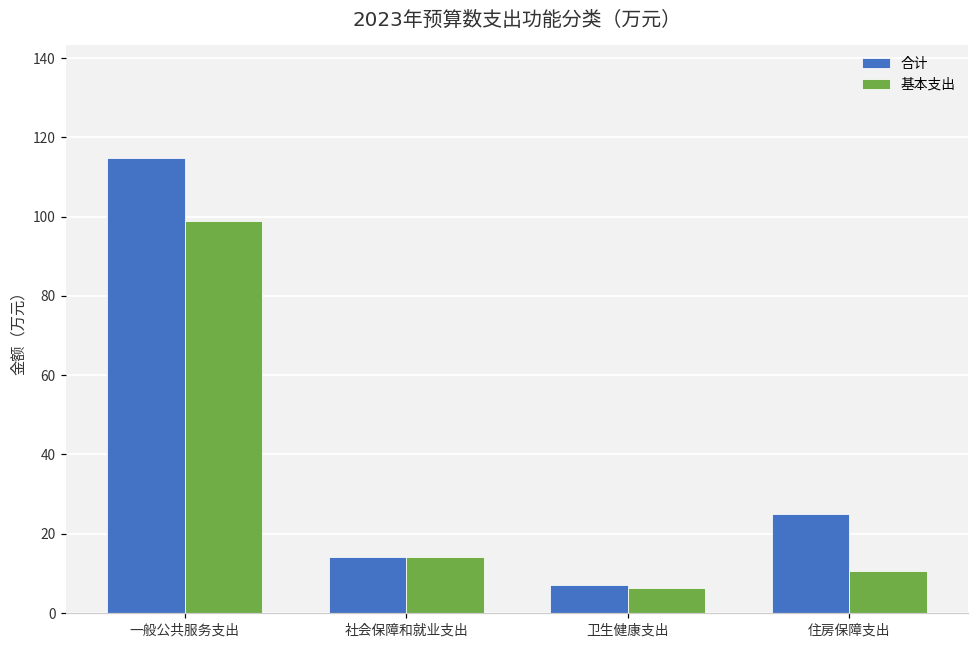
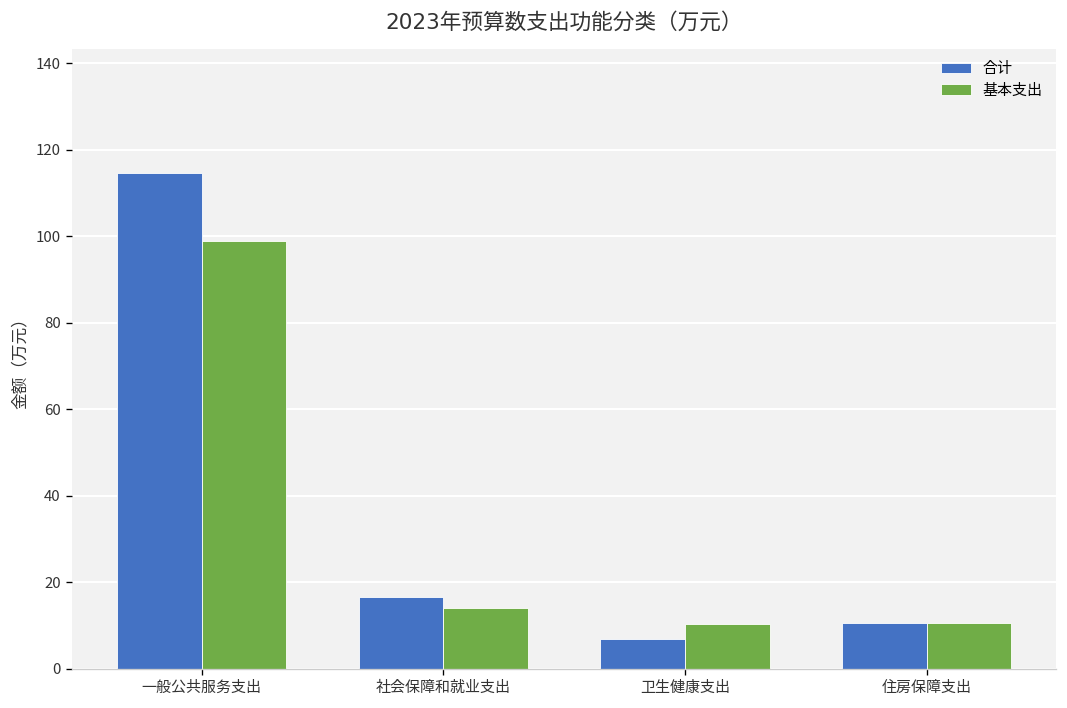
合计, 社会保障和就业支出: 14 -> 17
基本支出, 卫生健康支出: 6 -> 10
合计, 住房保障支出: 25 -> 11
